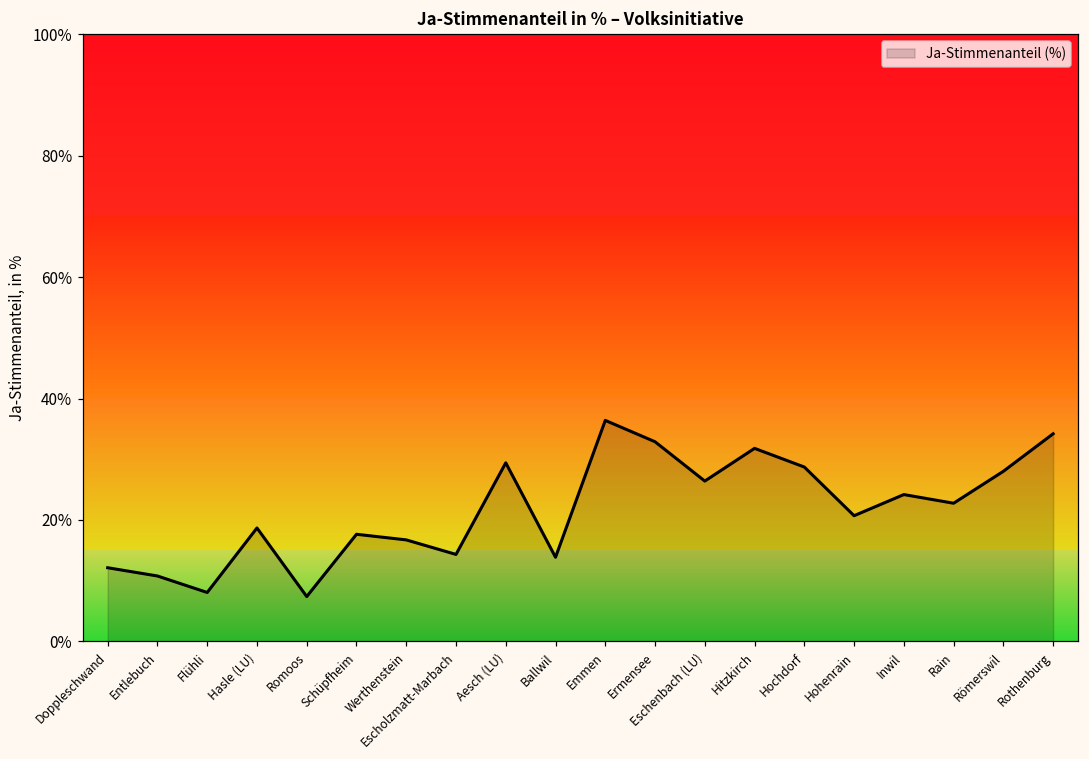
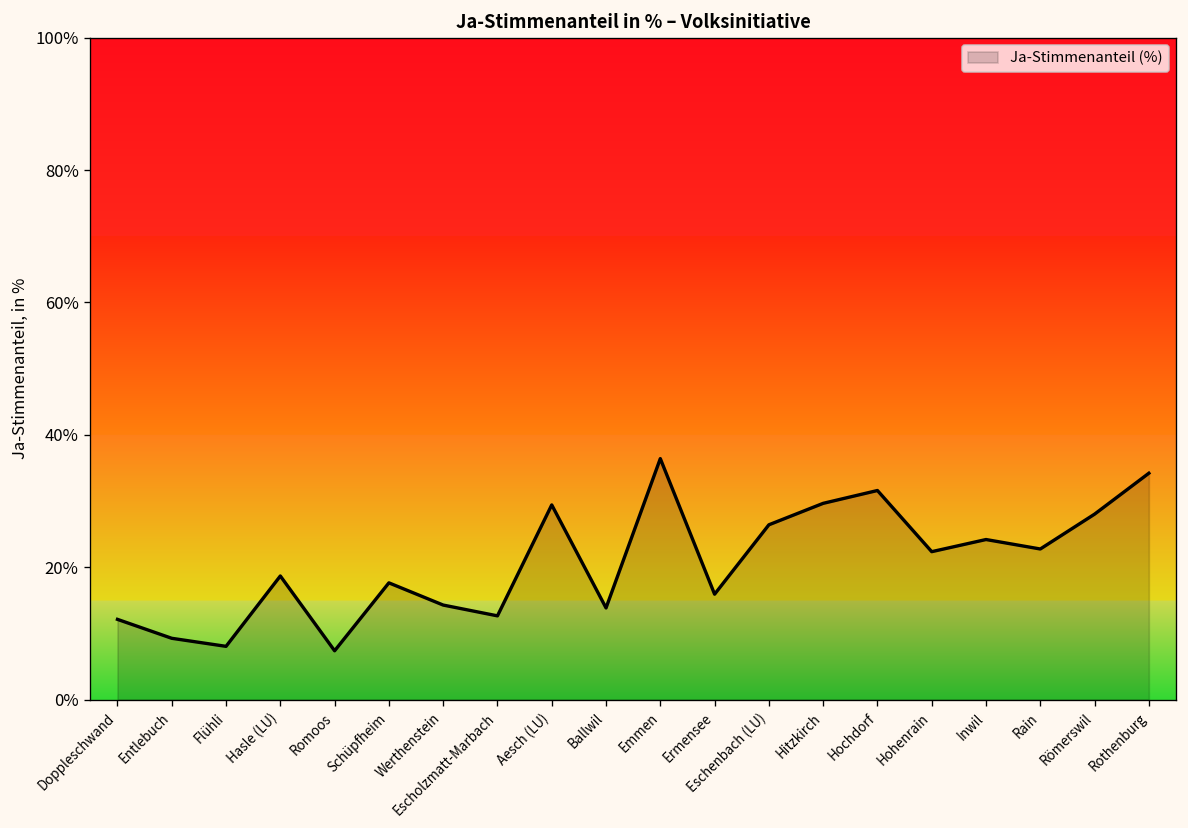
Entlebuch: 11% -> 9%
Werthenstein: 17% -> 14%
Escholzmatt-Marbach: 14% -> 13%
Ermensee: 33% -> 16%
Hitzkirch: 32% -> 30%
Hochdorf: 29% -> 32%
Hohenrain: 21% -> 22%
